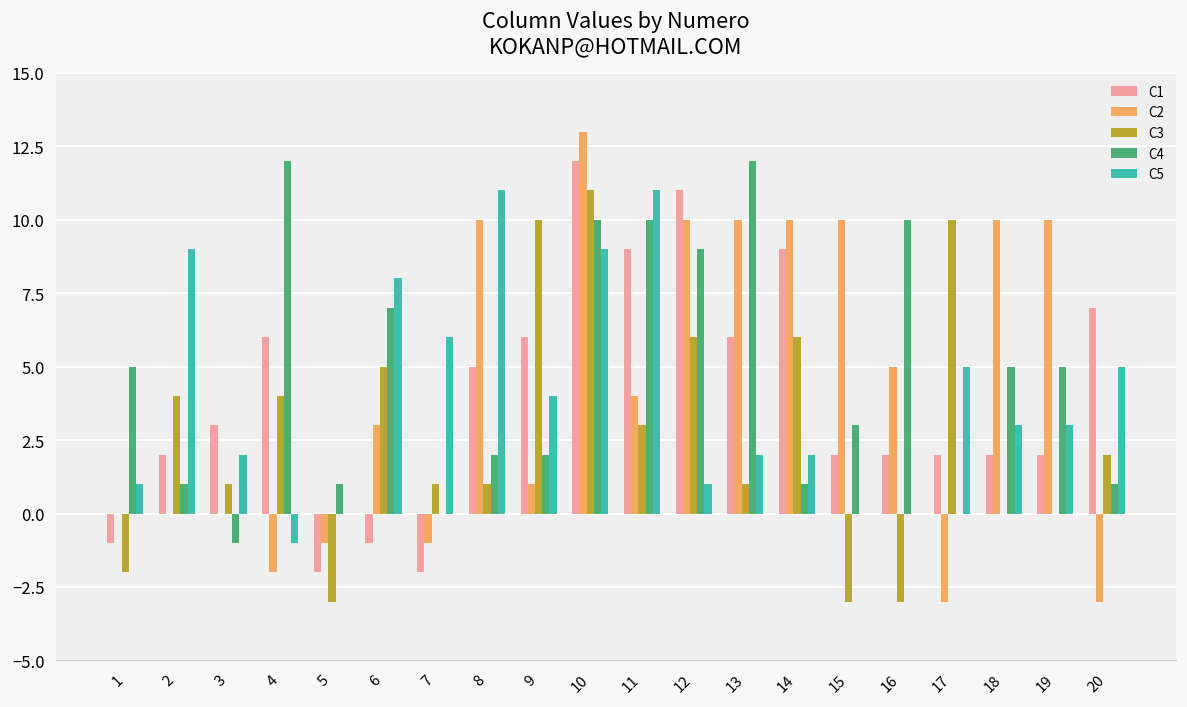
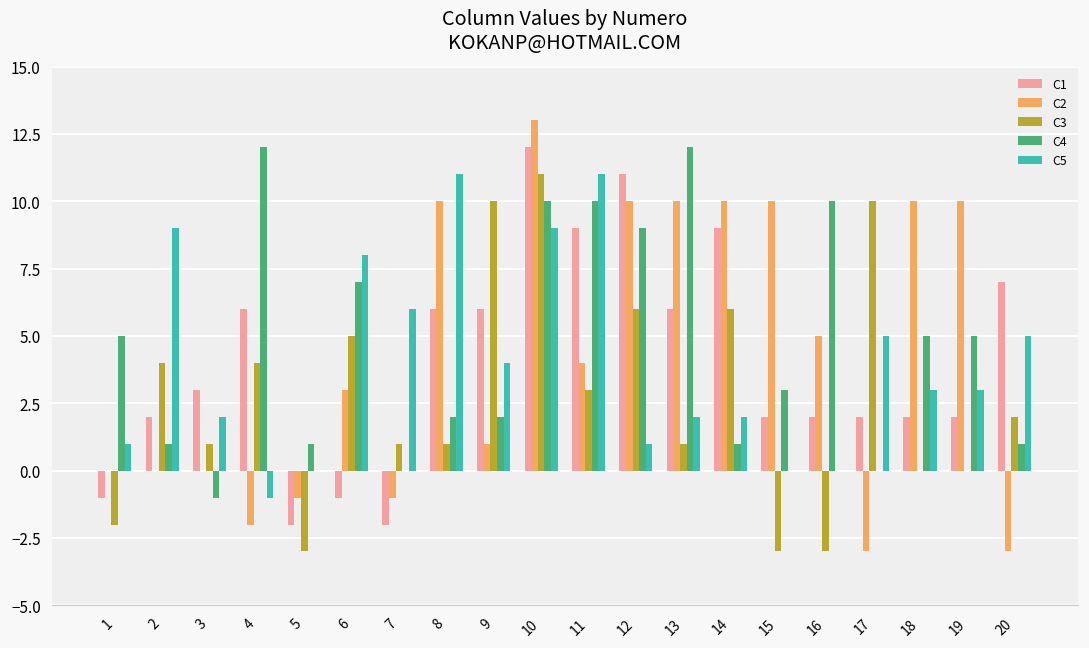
C1, 8: 5 -> 6
